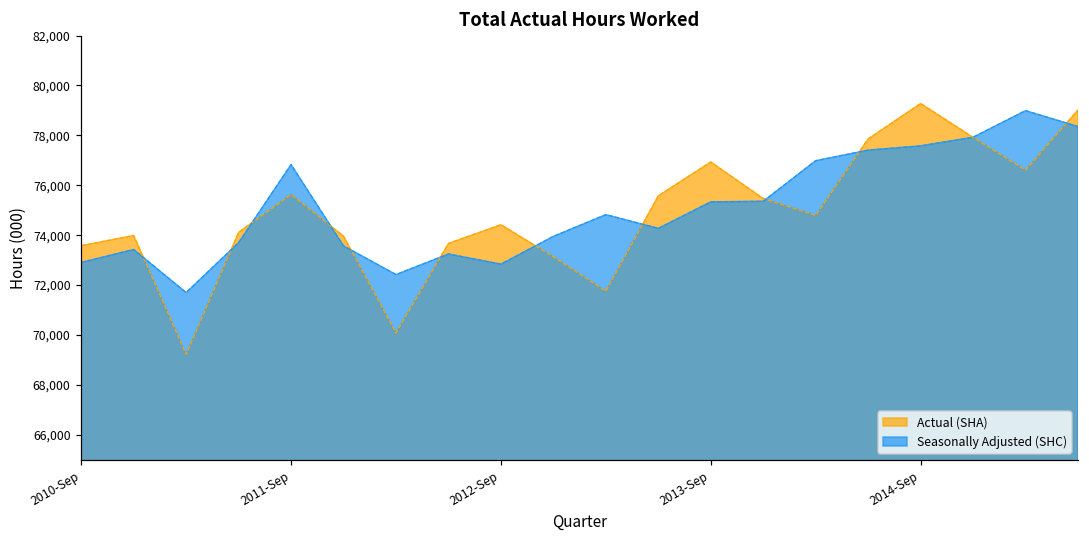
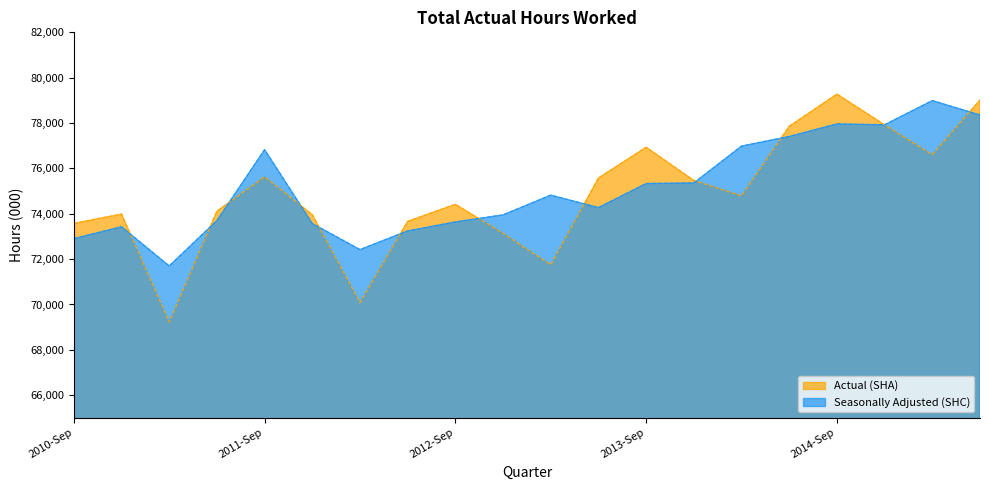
Seasonally Adjusted (SHC), 2012-Sep: 72,800 -> 73,600
Seasonally Adjusted (SHC), 2014-Sep: 77,600 -> 78,000
